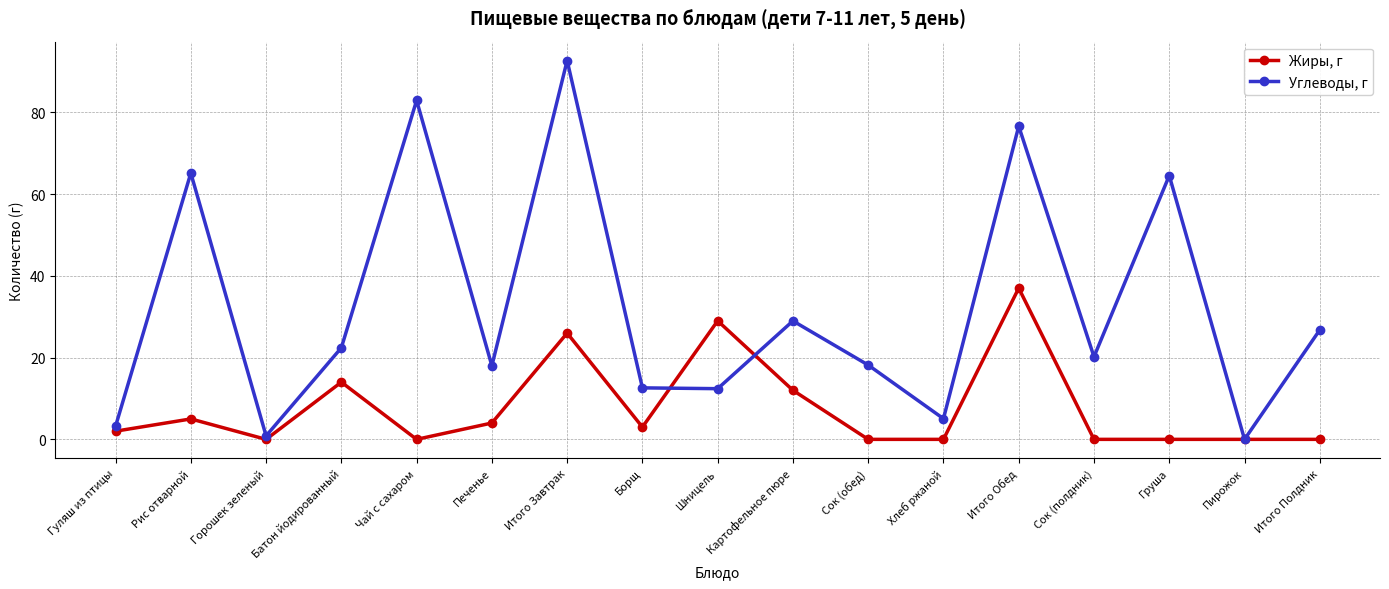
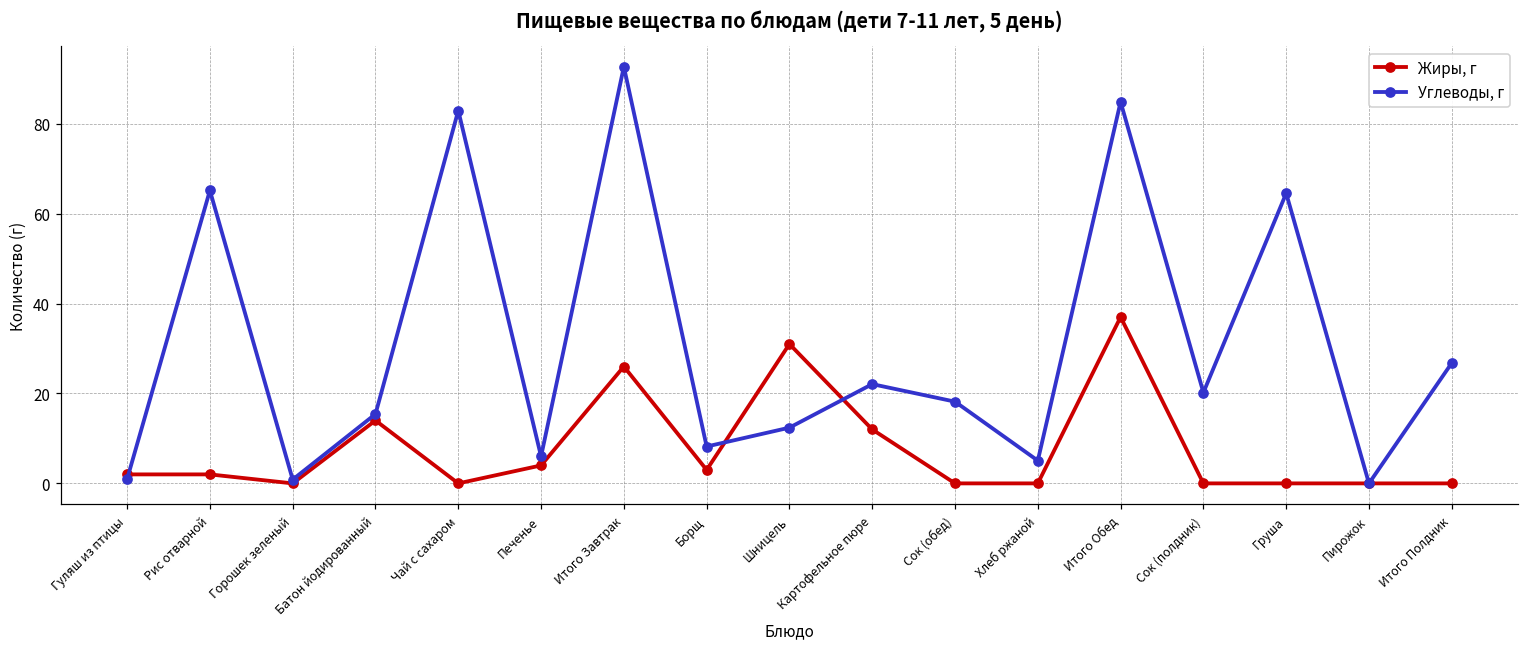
Углеводы, г, Гуляш из птицы: 3 -> 1
Жиры, г, Рис отварной: 5 -> 2
Углеводы, г, Батон йодированный: 22 -> 15
Углеводы, г, Печенье: 18 -> 6
Углеводы, г, Борщ: 13 -> 8
Жиры, г, Шницель: 29 -> 31
Углеводы, г, Картофельное пюре: 29 -> 22
Углеводы, г, Итого Обед: 77 -> 85
